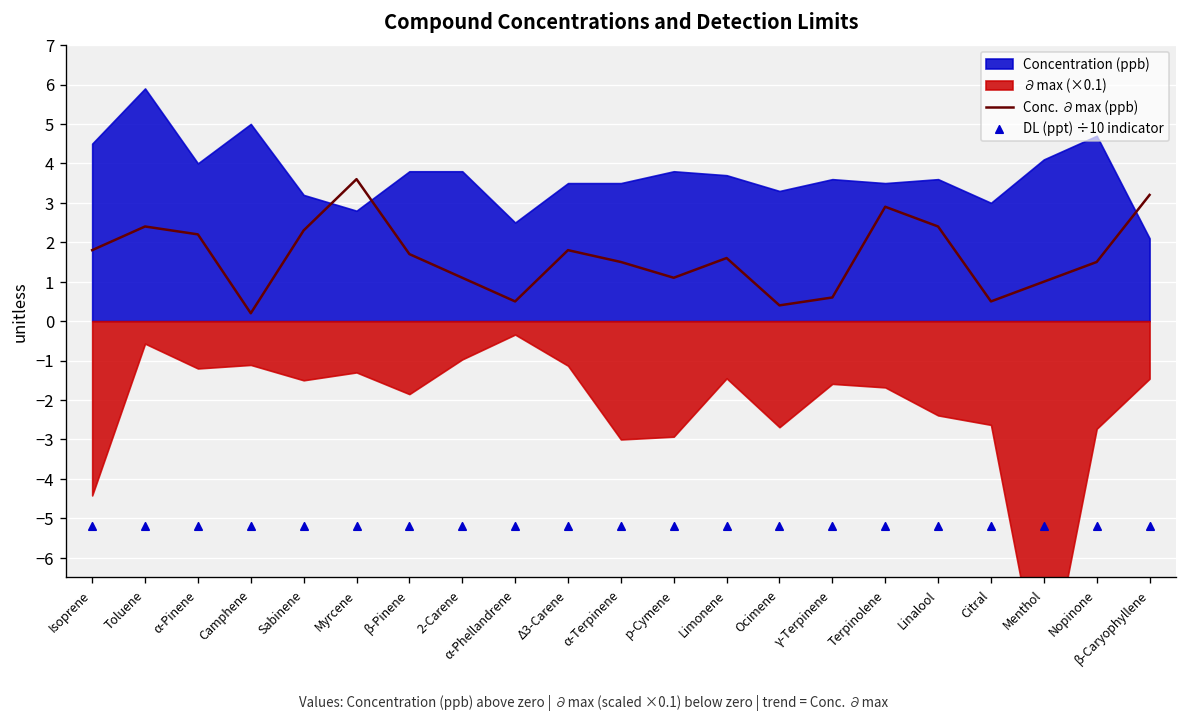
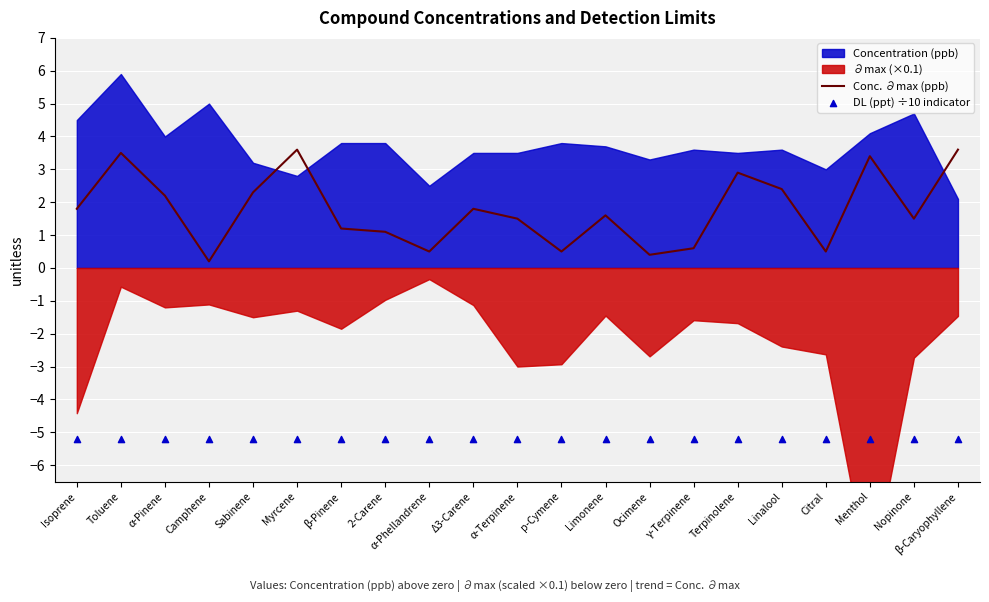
Conc. ∂max (ppb), Toluene: 2.4 -> 3.5
Conc. ∂max (ppb), β-Pinene: 1.7 -> 1.2
Conc. ∂max (ppb), p-Cymene: 1.1 -> 0.5
Conc. ∂max (ppb), Menthol: 1.0 -> 3.4
Conc. ∂max (ppb), β-Caryophyllene: 3.2 -> 3.6
